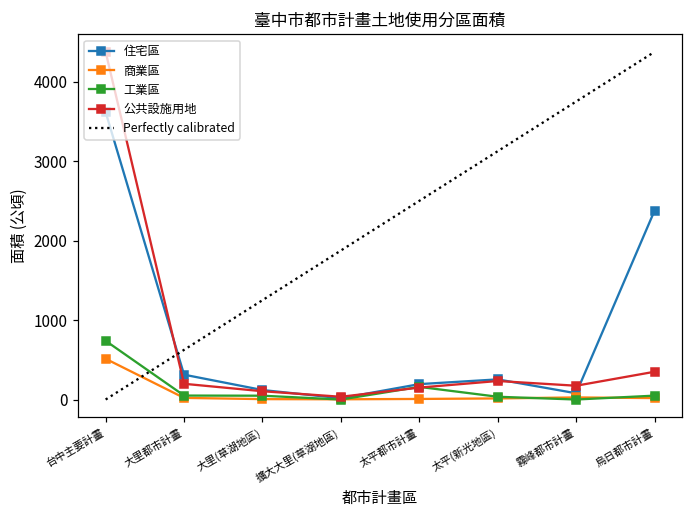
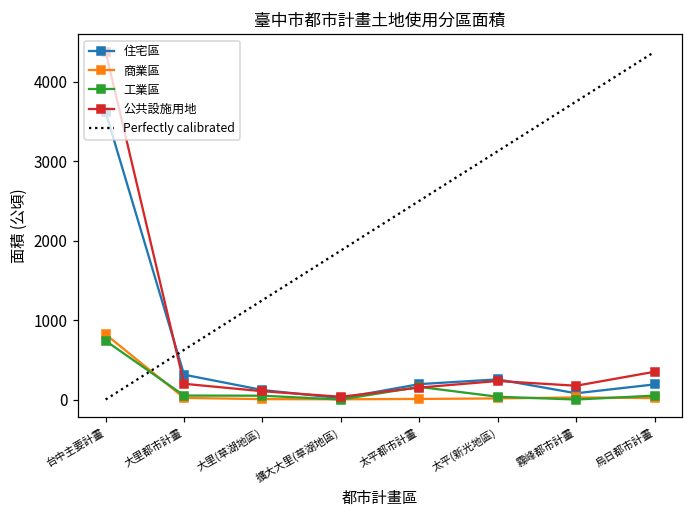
商業區, 台中主要計畫: 500 -> 800
住宅區, 烏日都市計畫: 2400 -> 200
